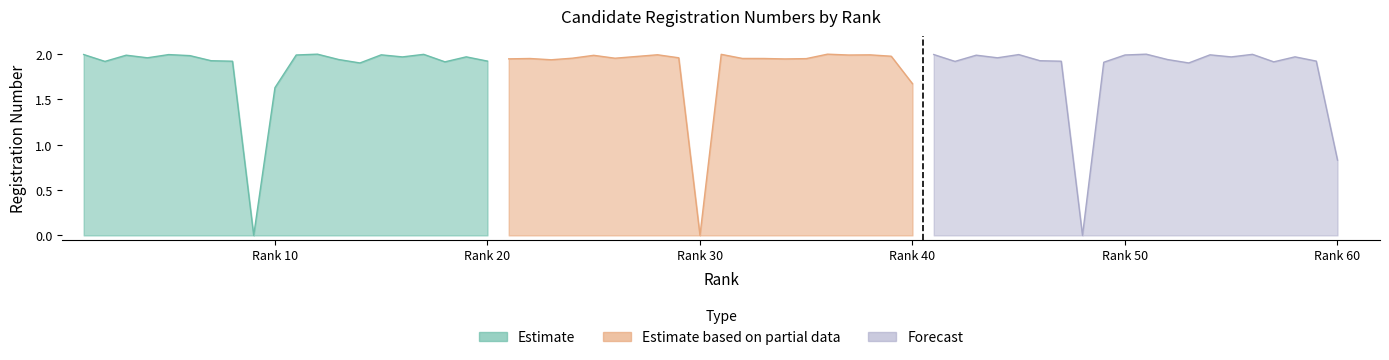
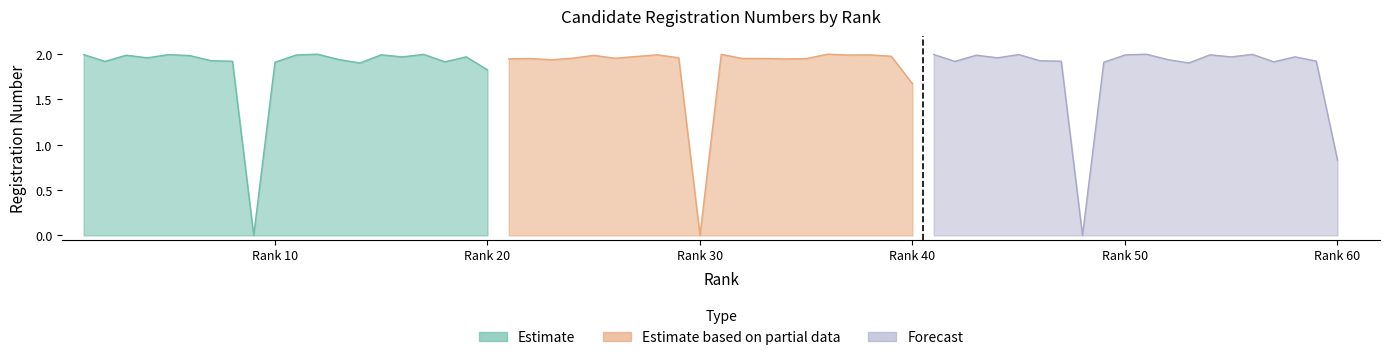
Estimate, Rank 10: 1.6 -> 1.9
Estimate, Rank 20: 1.9 -> 1.8
